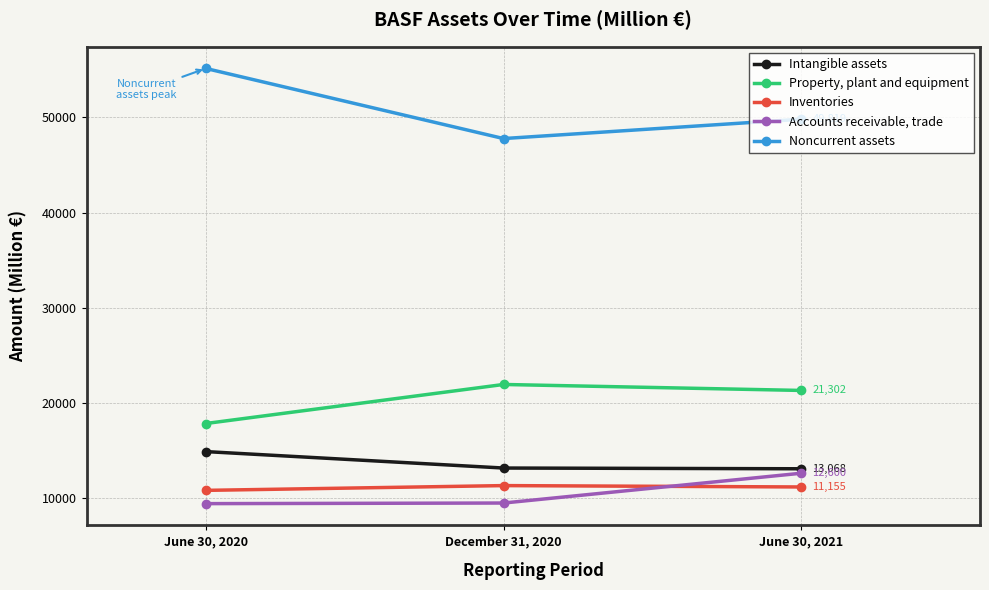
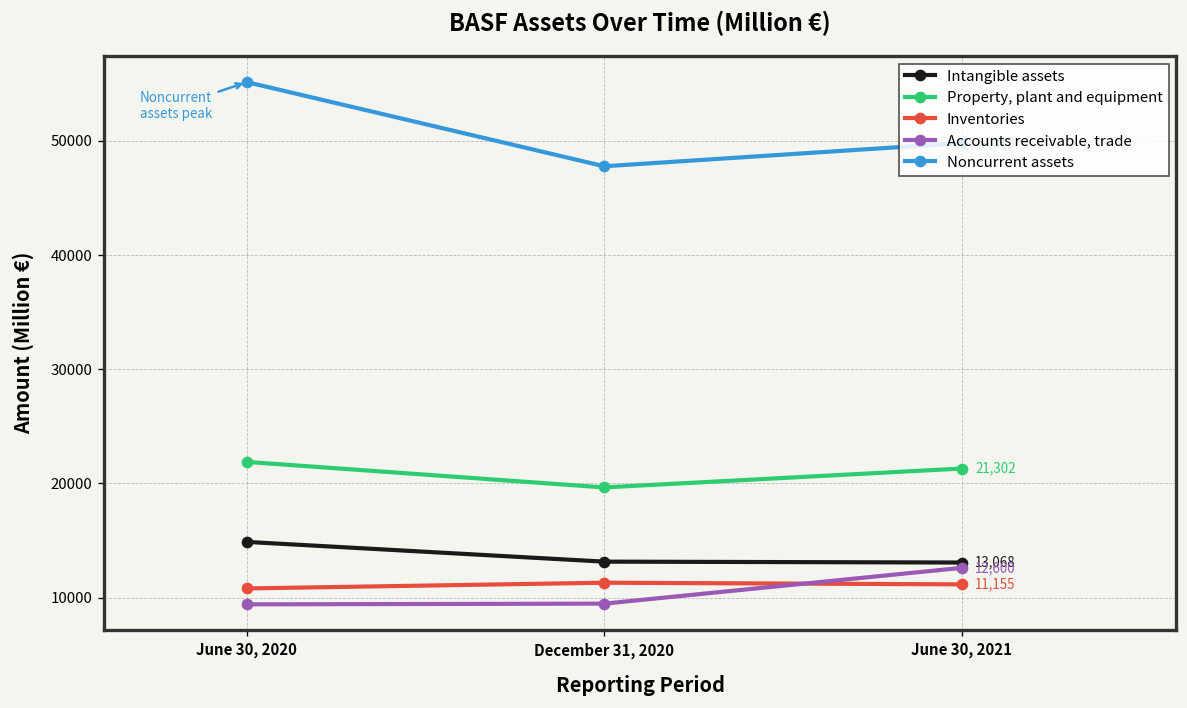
Property, plant and equipment, June 30, 2020: 18000 -> 22000
Property, plant and equipment, December 31, 2020: 22000 -> 20000
